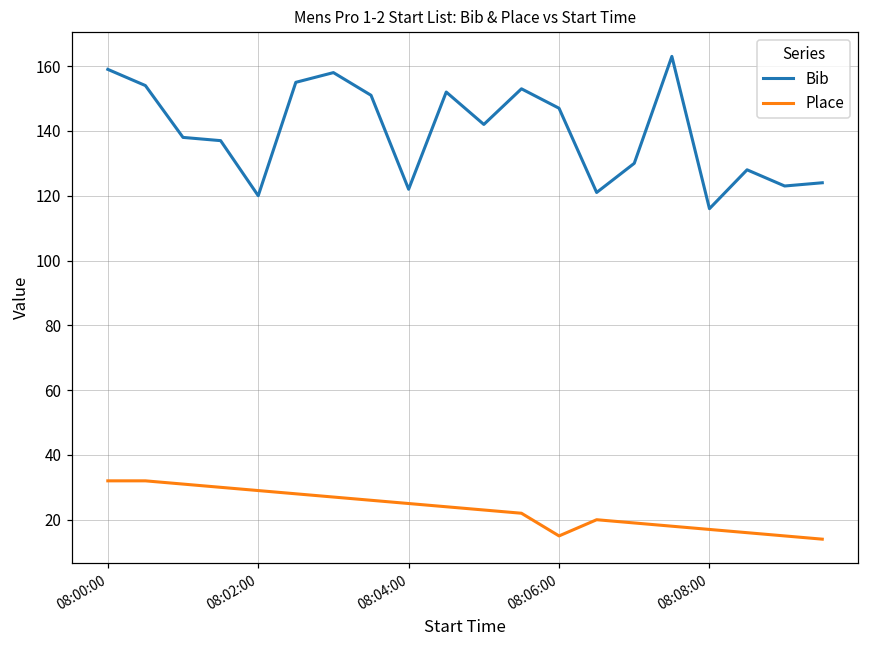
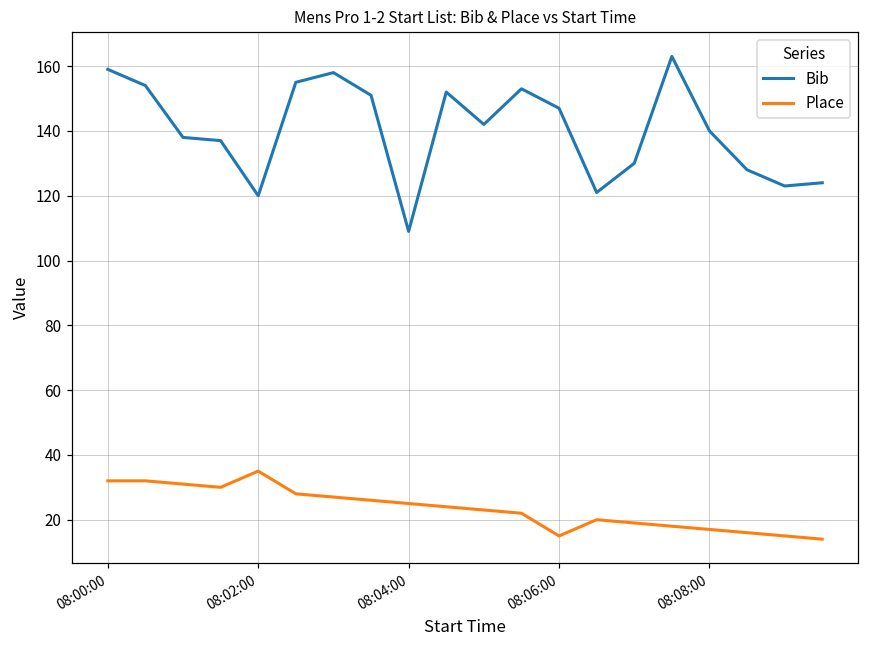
Place, 08:02:00: 29 -> 35
Bib, 08:04:00: 122 -> 109
Bib, 08:08:00: 116 -> 140
